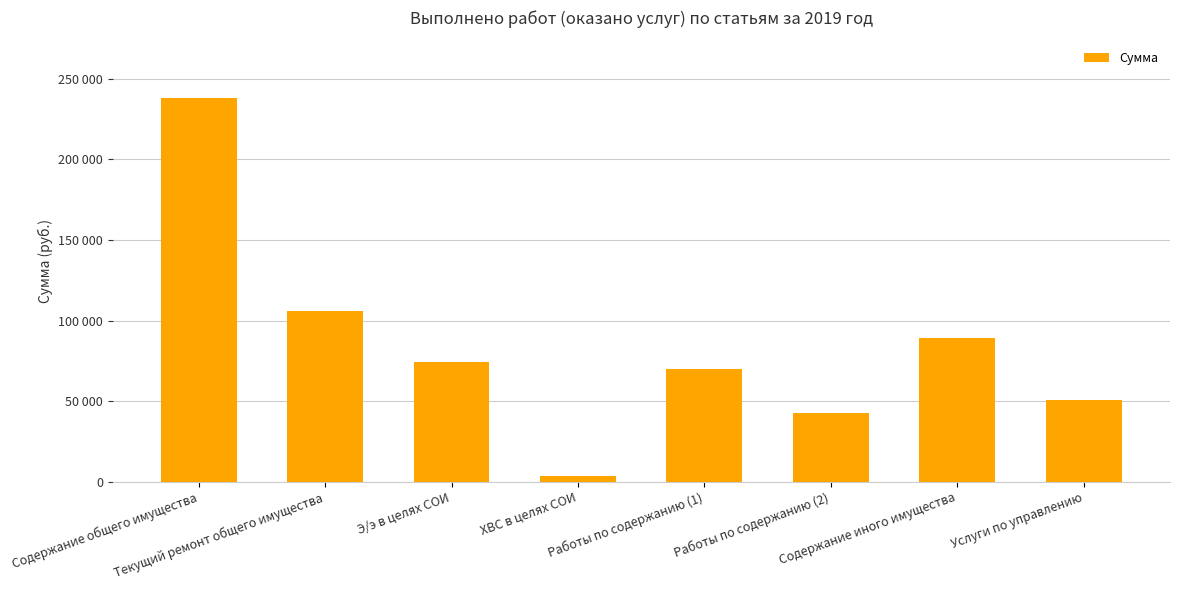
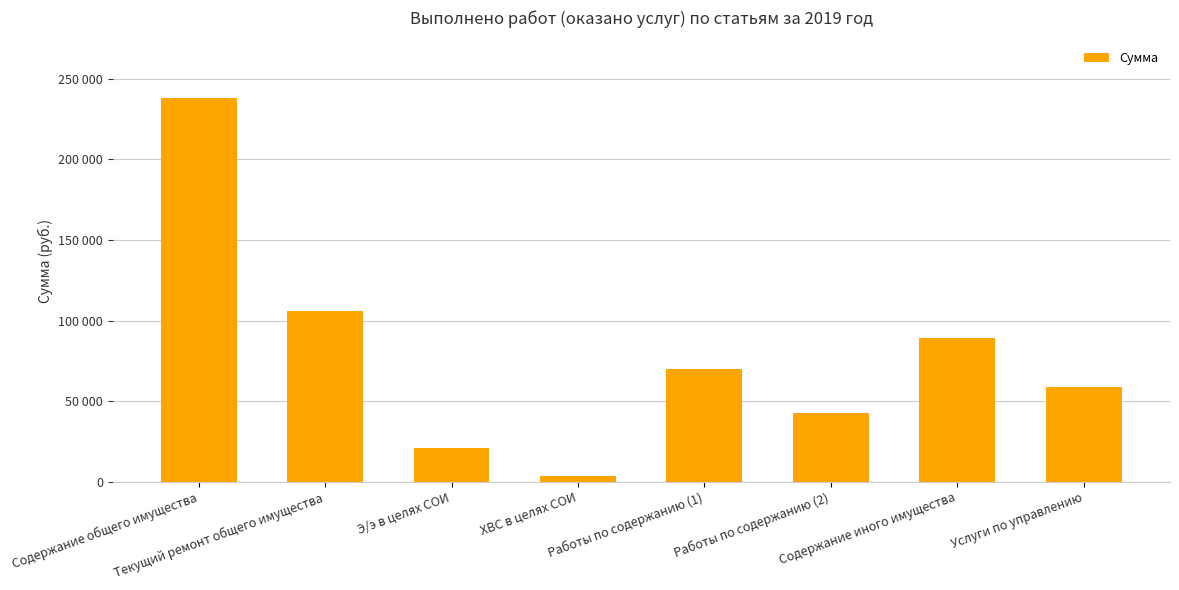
Э/э в целях СОИ: 74000 -> 21000
Услуги по управлению: 51000 -> 59000
